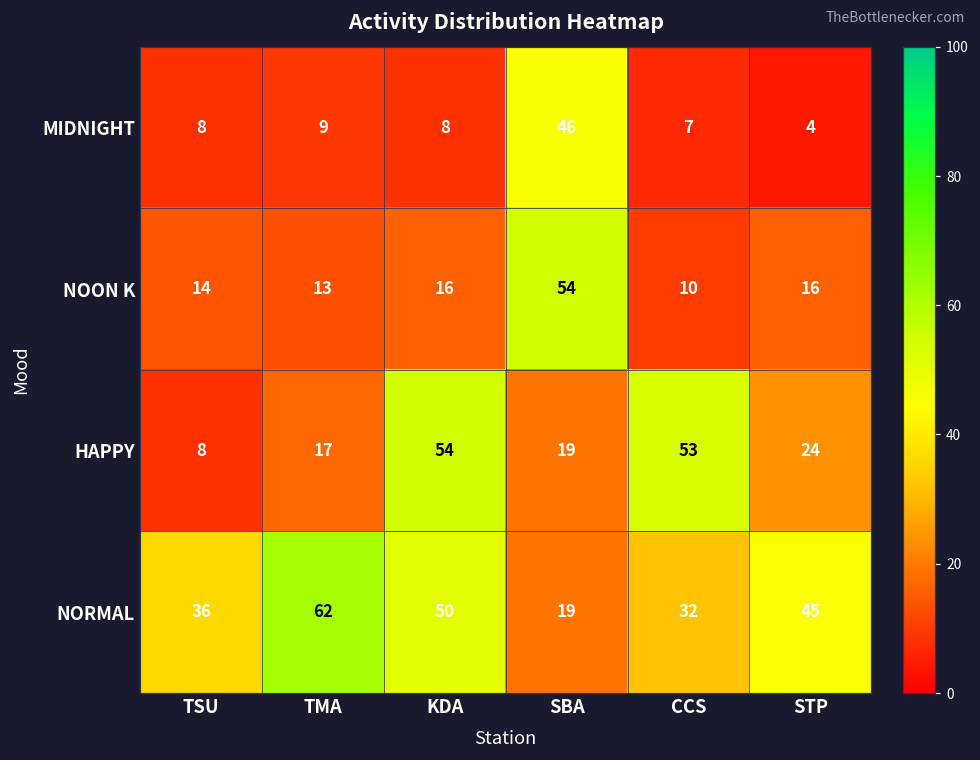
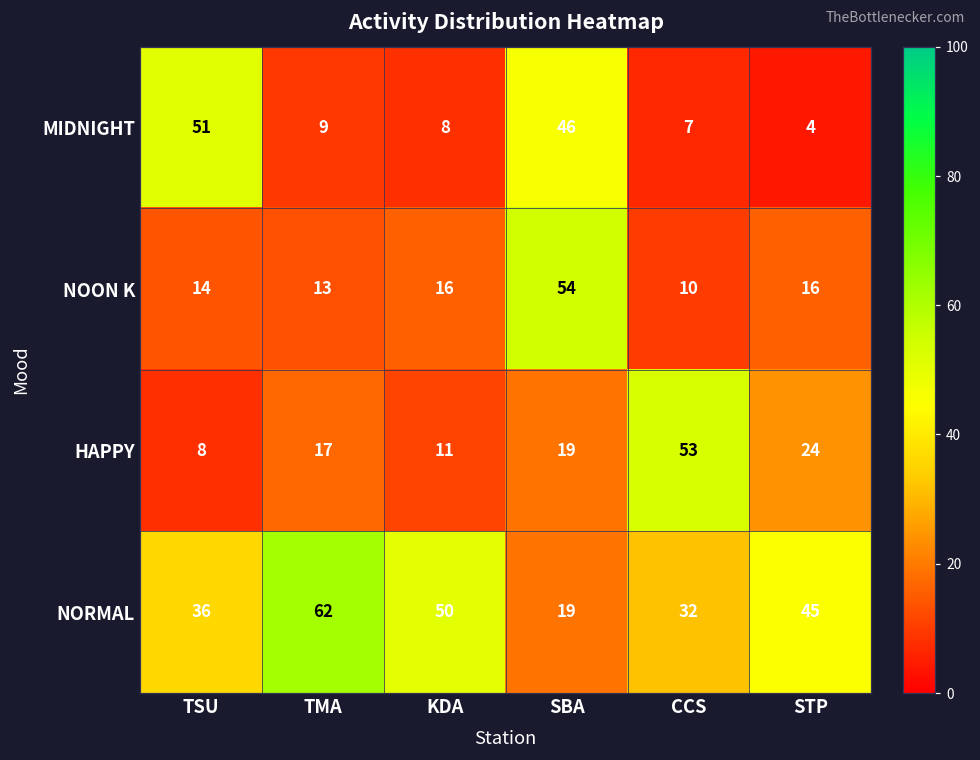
MIDNIGHT, TSU: 8 -> 51
HAPPY, KDA: 54 -> 11
